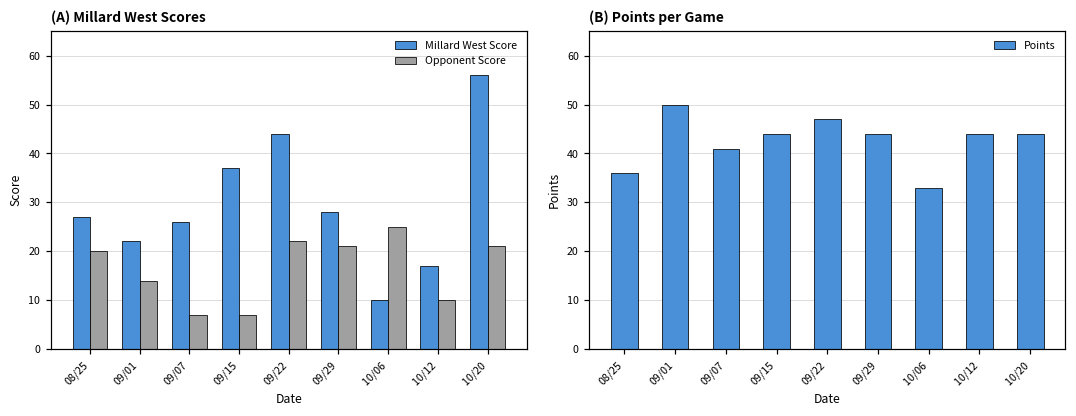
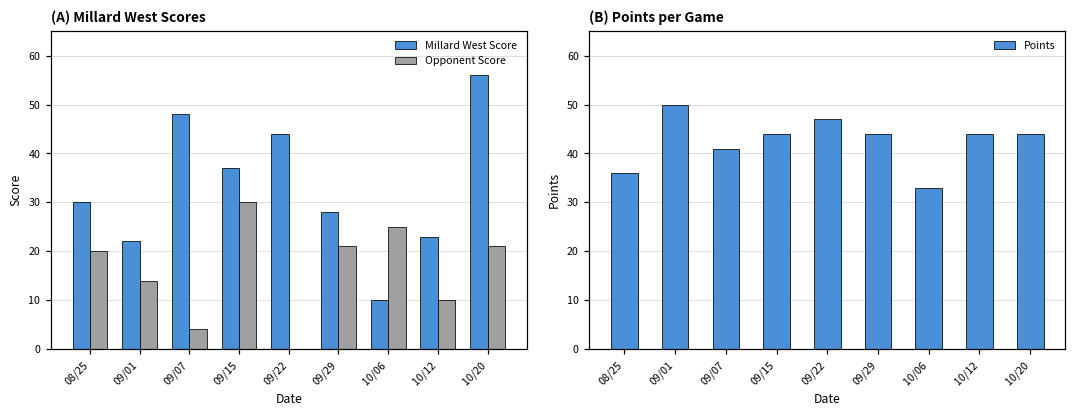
(A) Millard West Scores, Millard West Score, 08/25: 27 -> 30
(A) Millard West Scores, Millard West Score, 09/07: 26 -> 48
(A) Millard West Scores, Opponent Score, 09/07: 7 -> 4
(A) Millard West Scores, Opponent Score, 09/15: 7 -> 30
(A) Millard West Scores, Opponent Score, 09/22: 22 -> 0
(A) Millard West Scores, Millard West Score, 10/12: 17 -> 23
